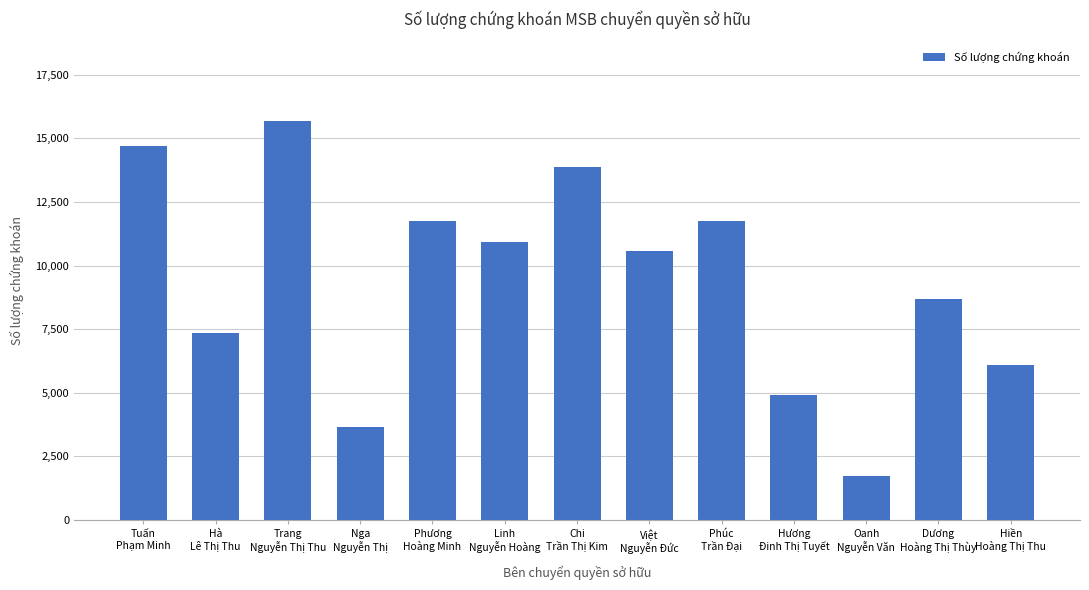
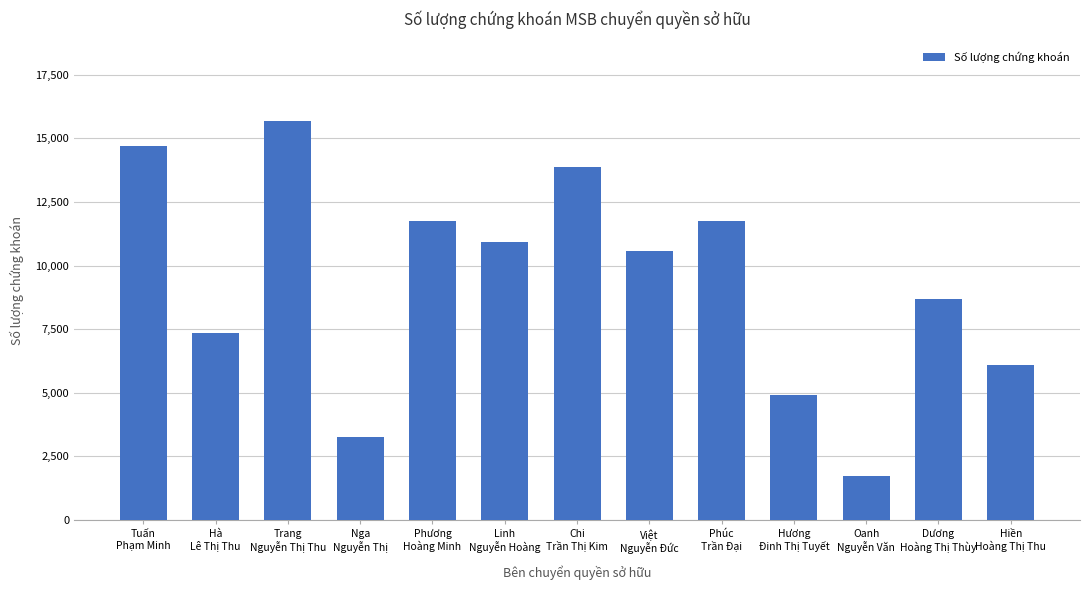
Nga Nguyễn Thị: 3,600 -> 3,200
